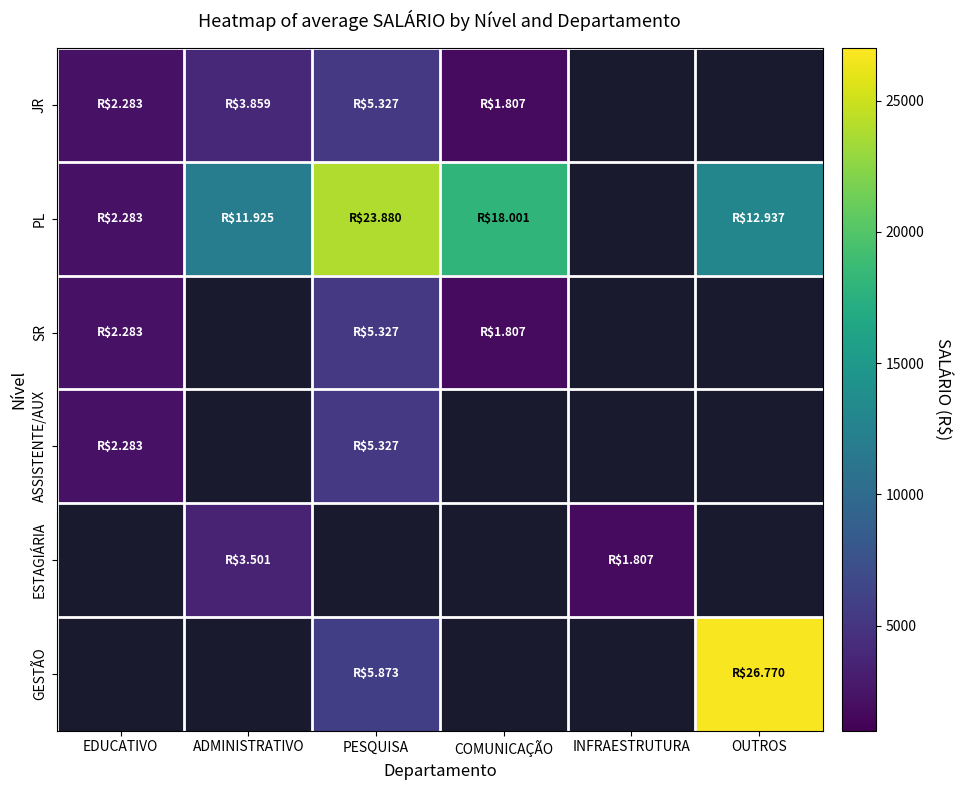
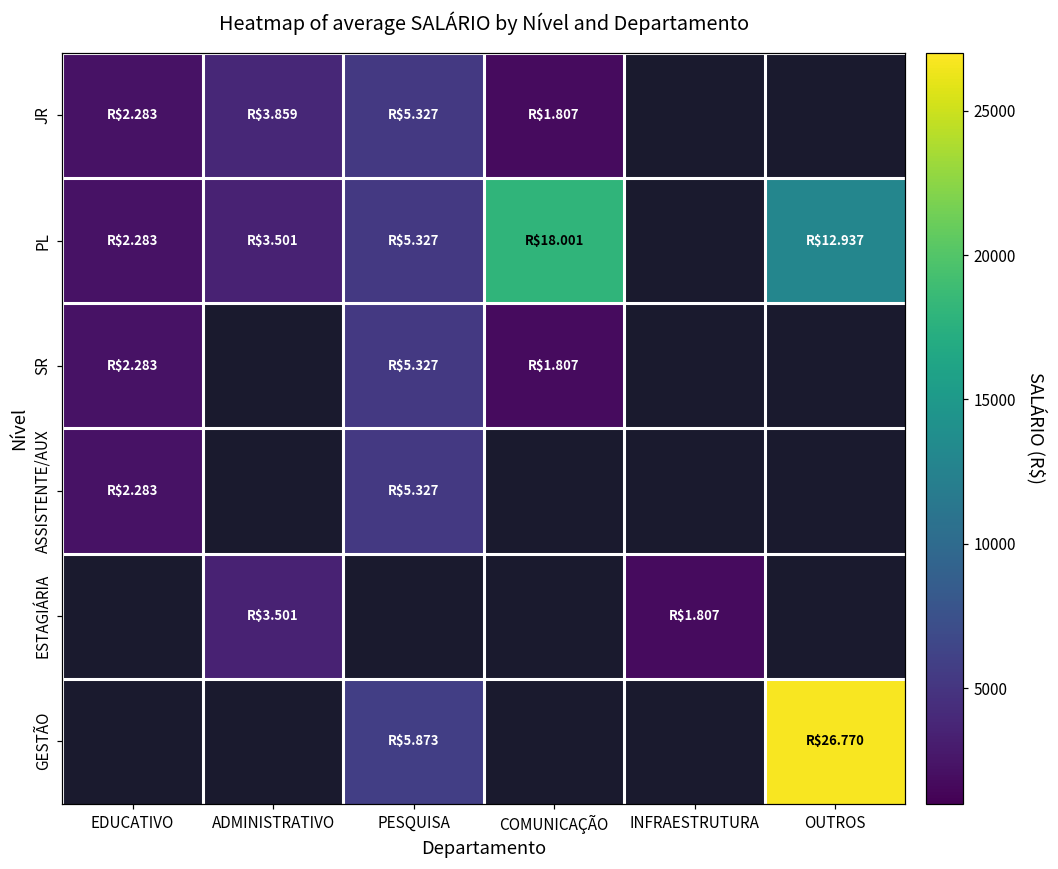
PL, ADMINISTRATIVO: $11.925 -> $3.501
PL, PESQUISA: $23.880 -> $5.327
